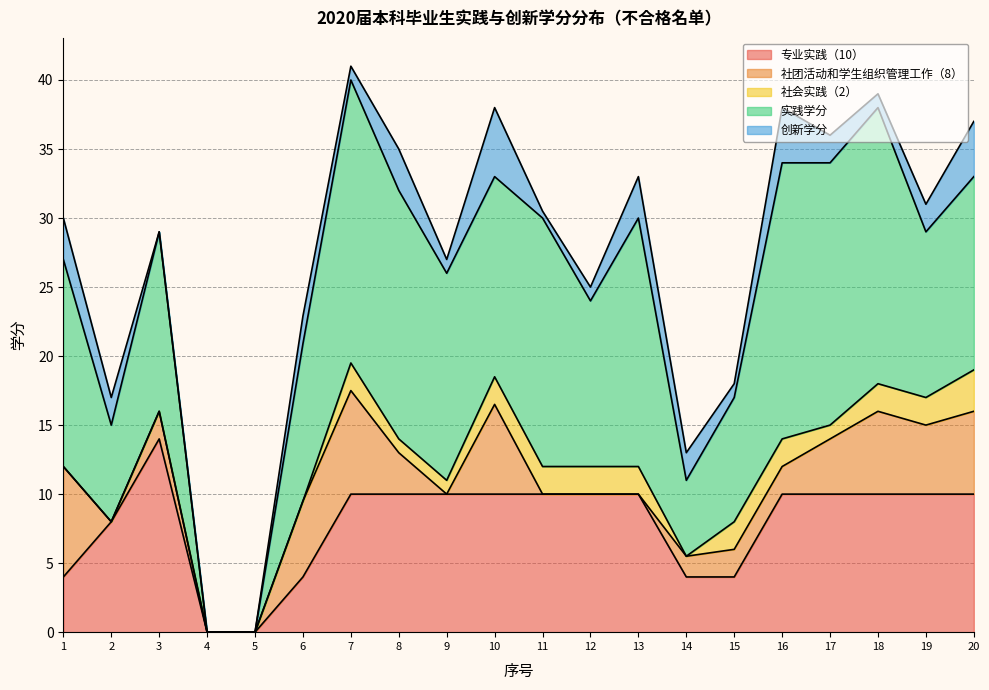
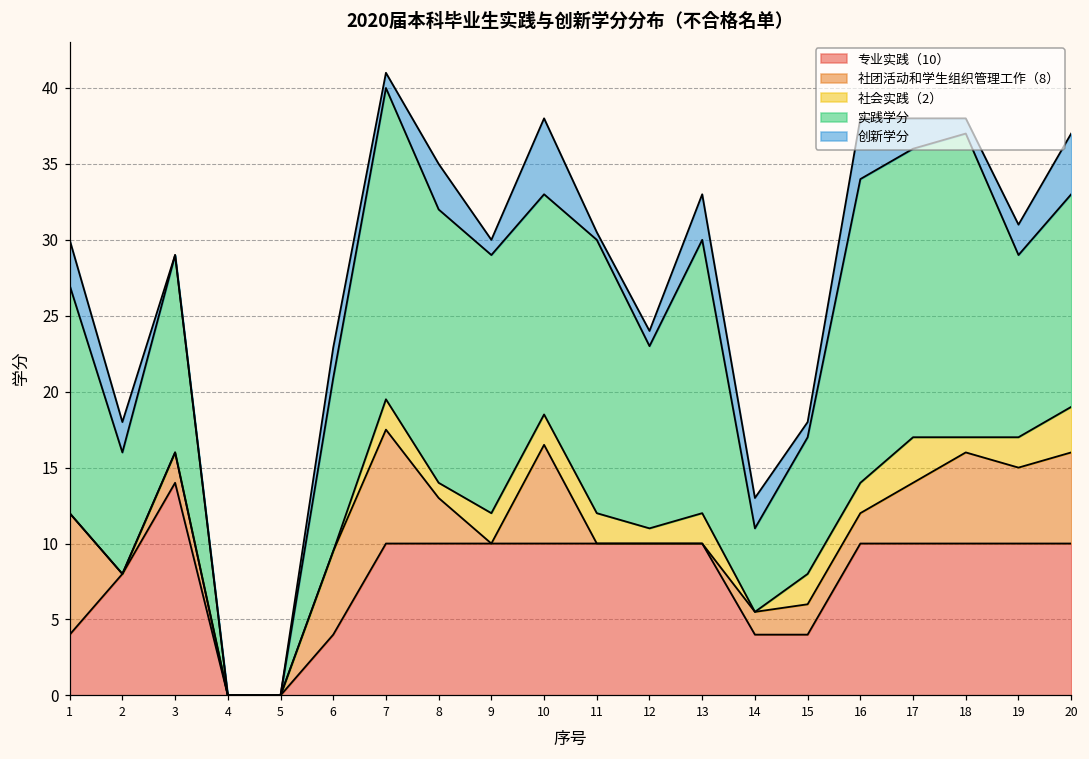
实践学分, 2: 7 -> 8
社会实践（2）, 9: 1 -> 2
实践学分, 9: 15 -> 17
社会实践（2）, 12: 2 -> 1
社会实践（2）, 17: 1 -> 3
社会实践（2）, 18: 2 -> 1
